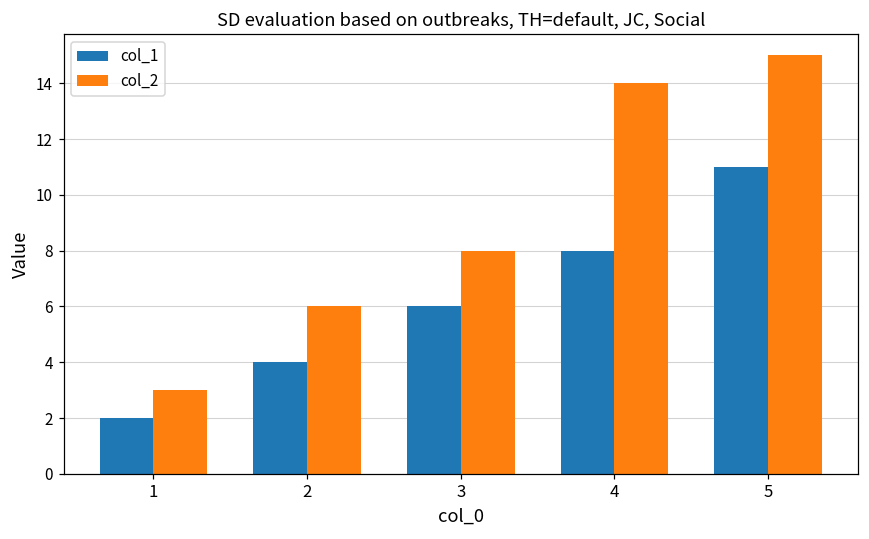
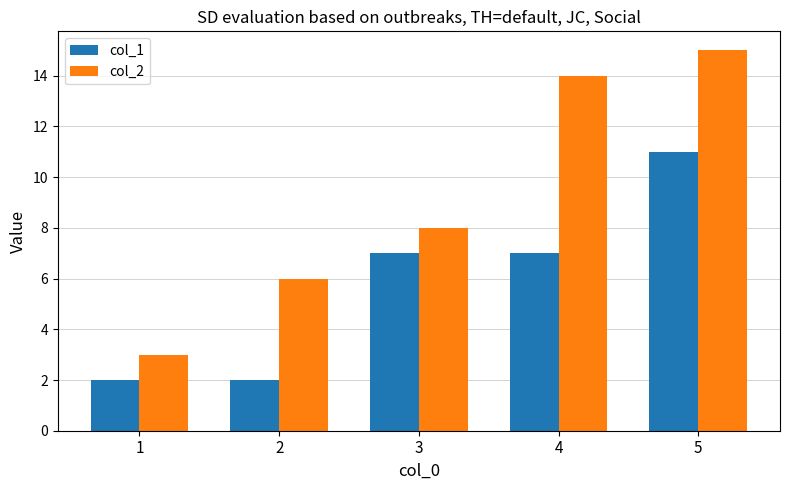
col_1, 2: 4 -> 2
col_1, 3: 6 -> 7
col_1, 4: 8 -> 7
